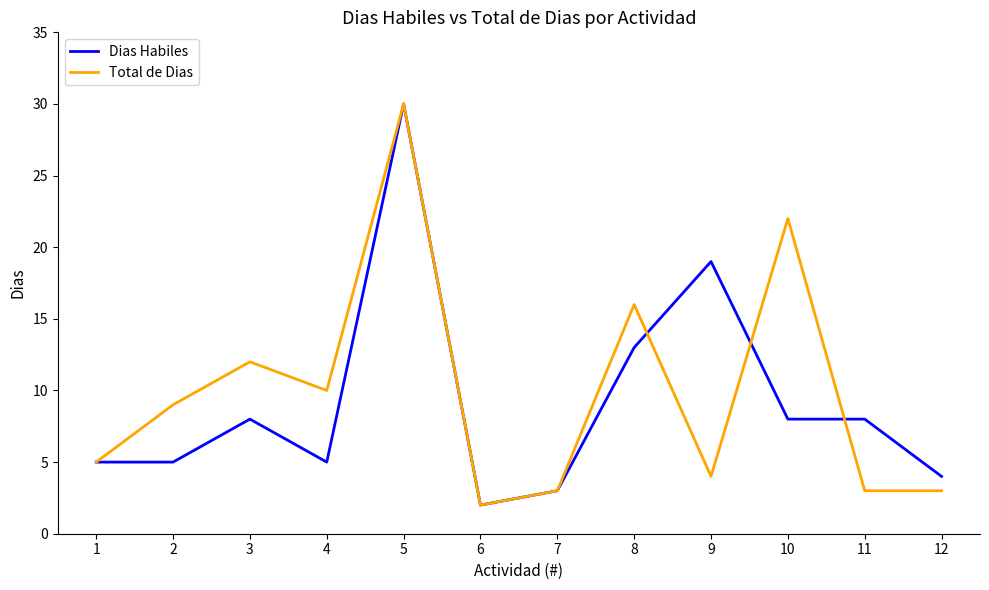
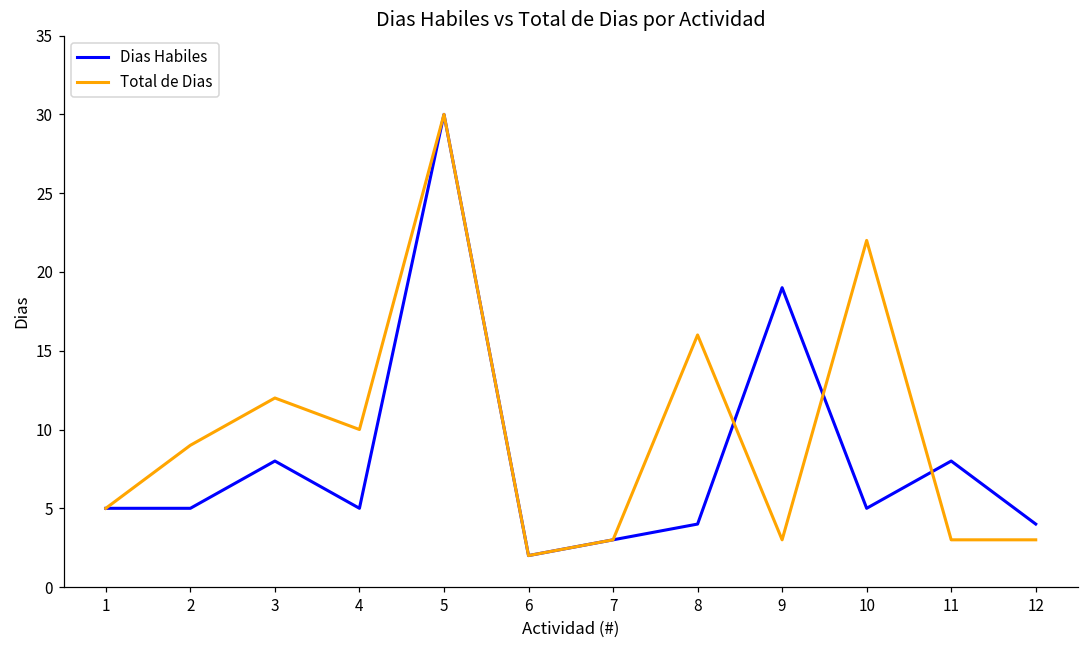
Dias Habiles, 8: 13 -> 4
Total de Dias, 9: 4 -> 3
Dias Habiles, 10: 8 -> 5
